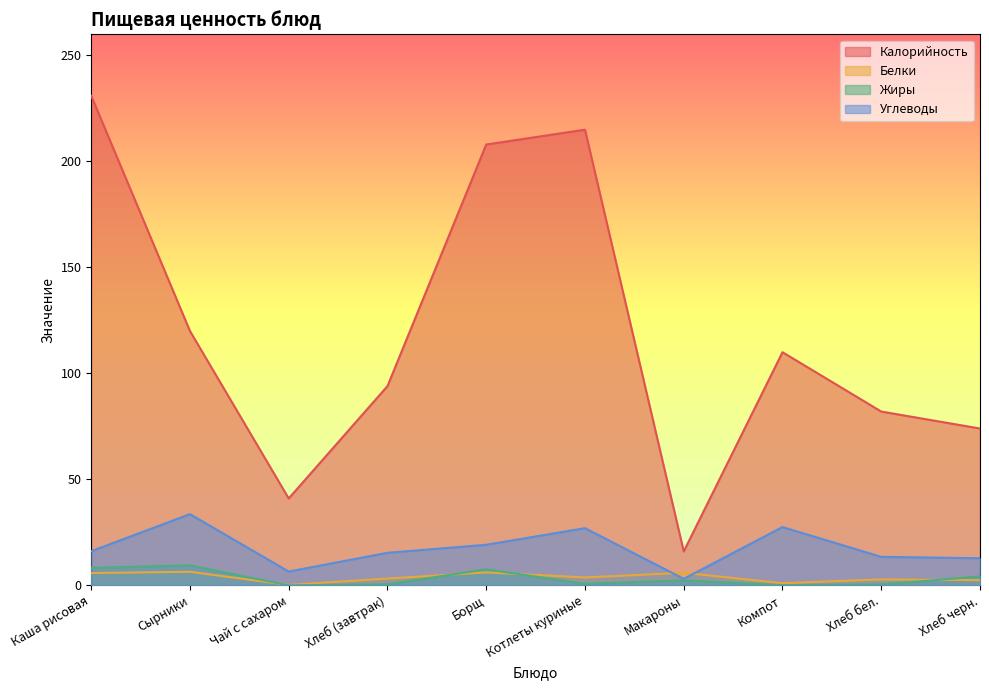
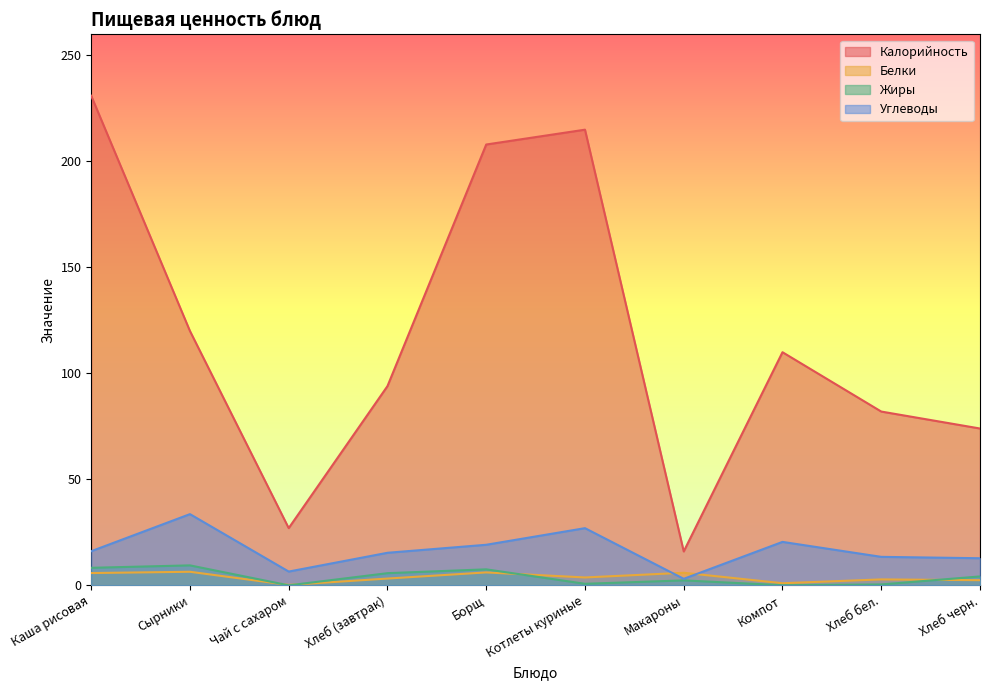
Калорийность, Чай с сахаром: 41 -> 27
Жиры, Хлеб (завтрак): 0 -> 6
Углеводы, Компот: 28 -> 21
